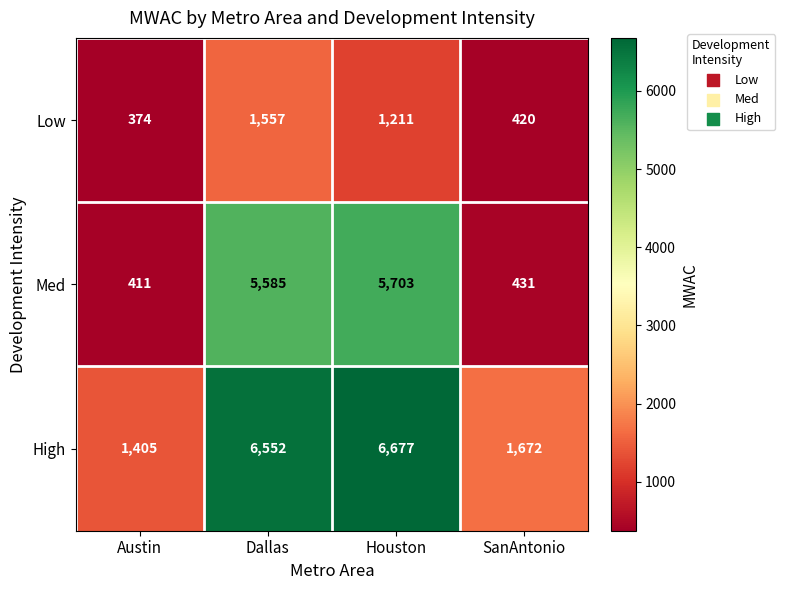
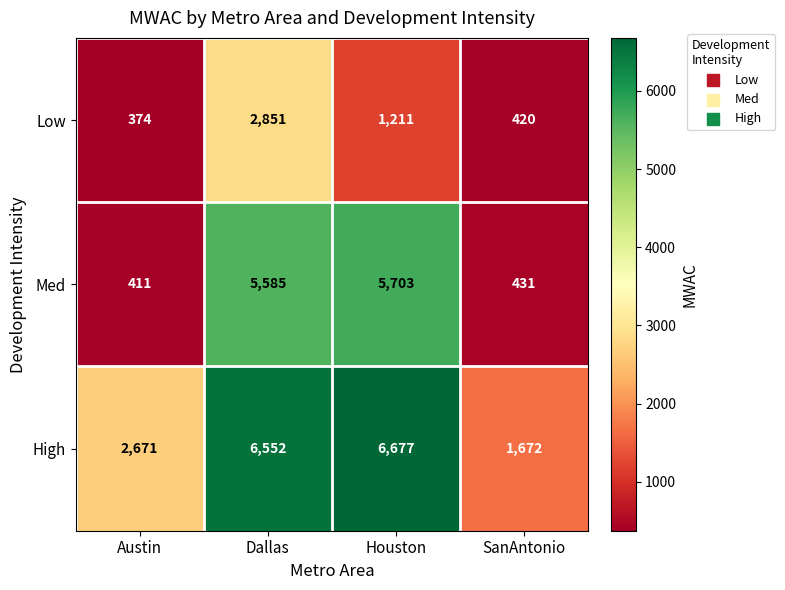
Low, Dallas: 1,557 -> 2,851
High, Austin: 1,405 -> 2,671
